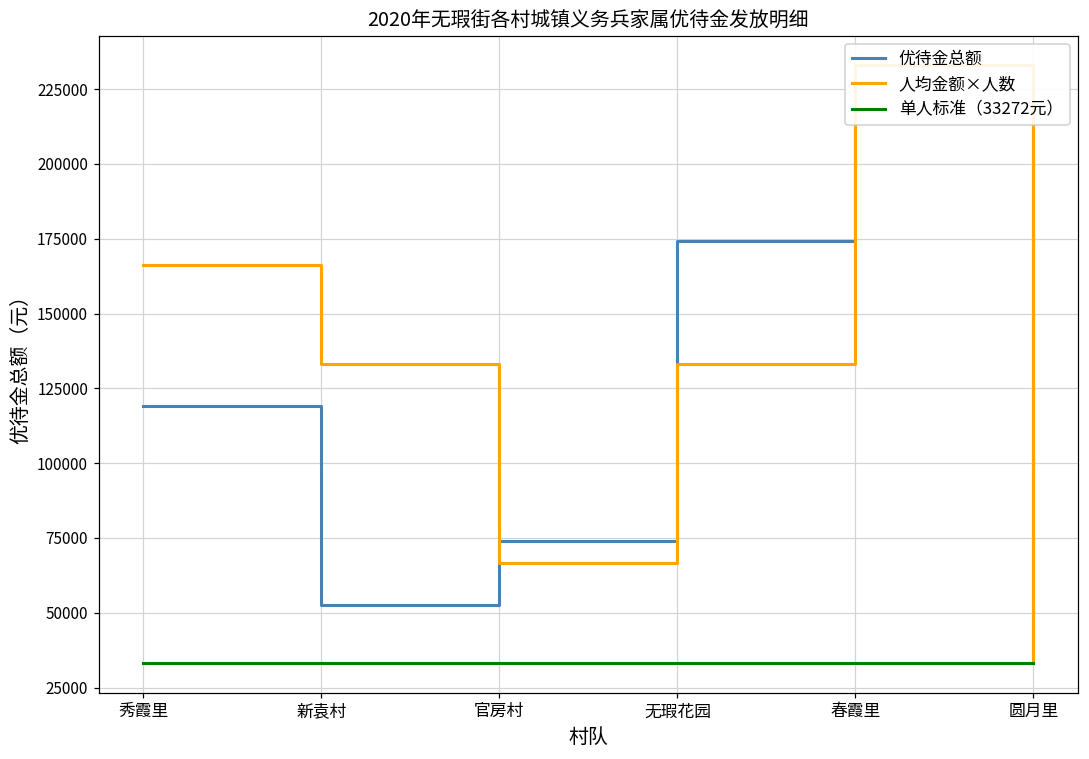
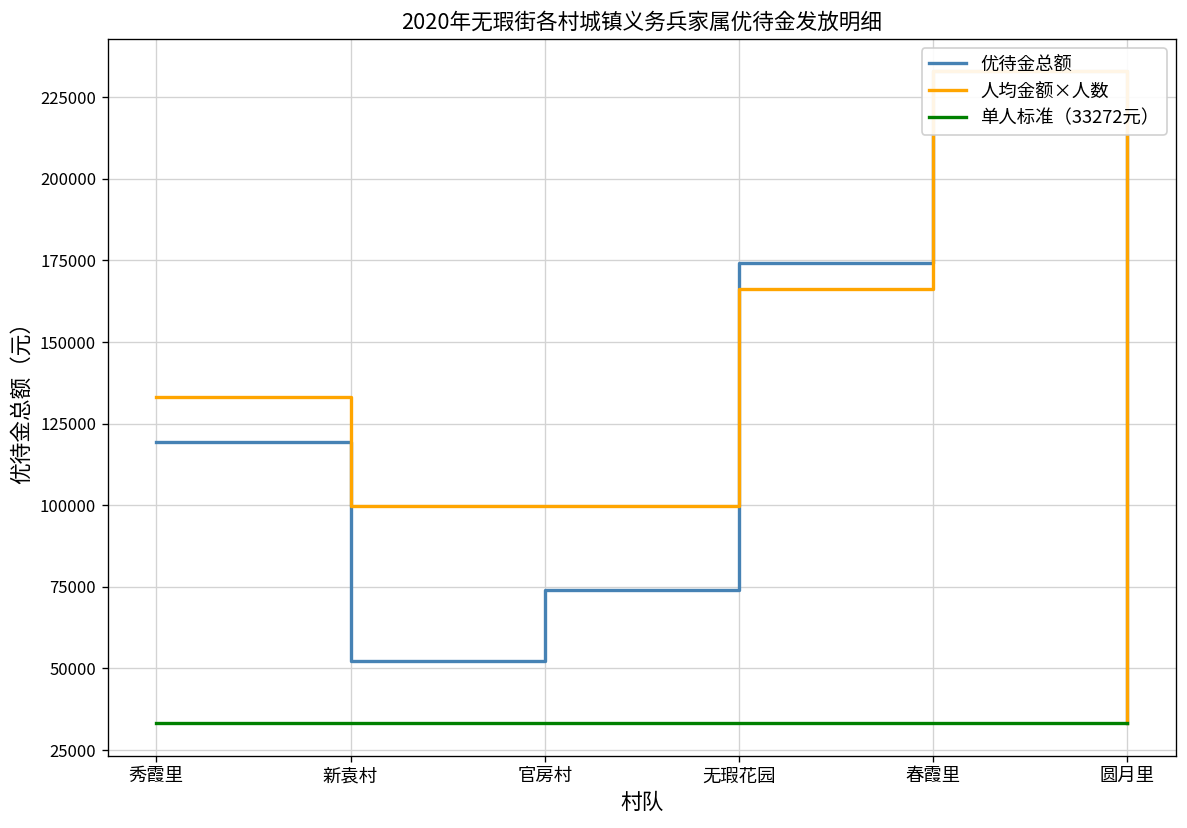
人均金额×人数, 秀霞里: 166000 -> 133000
人均金额×人数, 新袁村: 133000 -> 100000
人均金额×人数, 官房村: 67000 -> 100000
人均金额×人数, 无瑕花园: 133000 -> 166000
